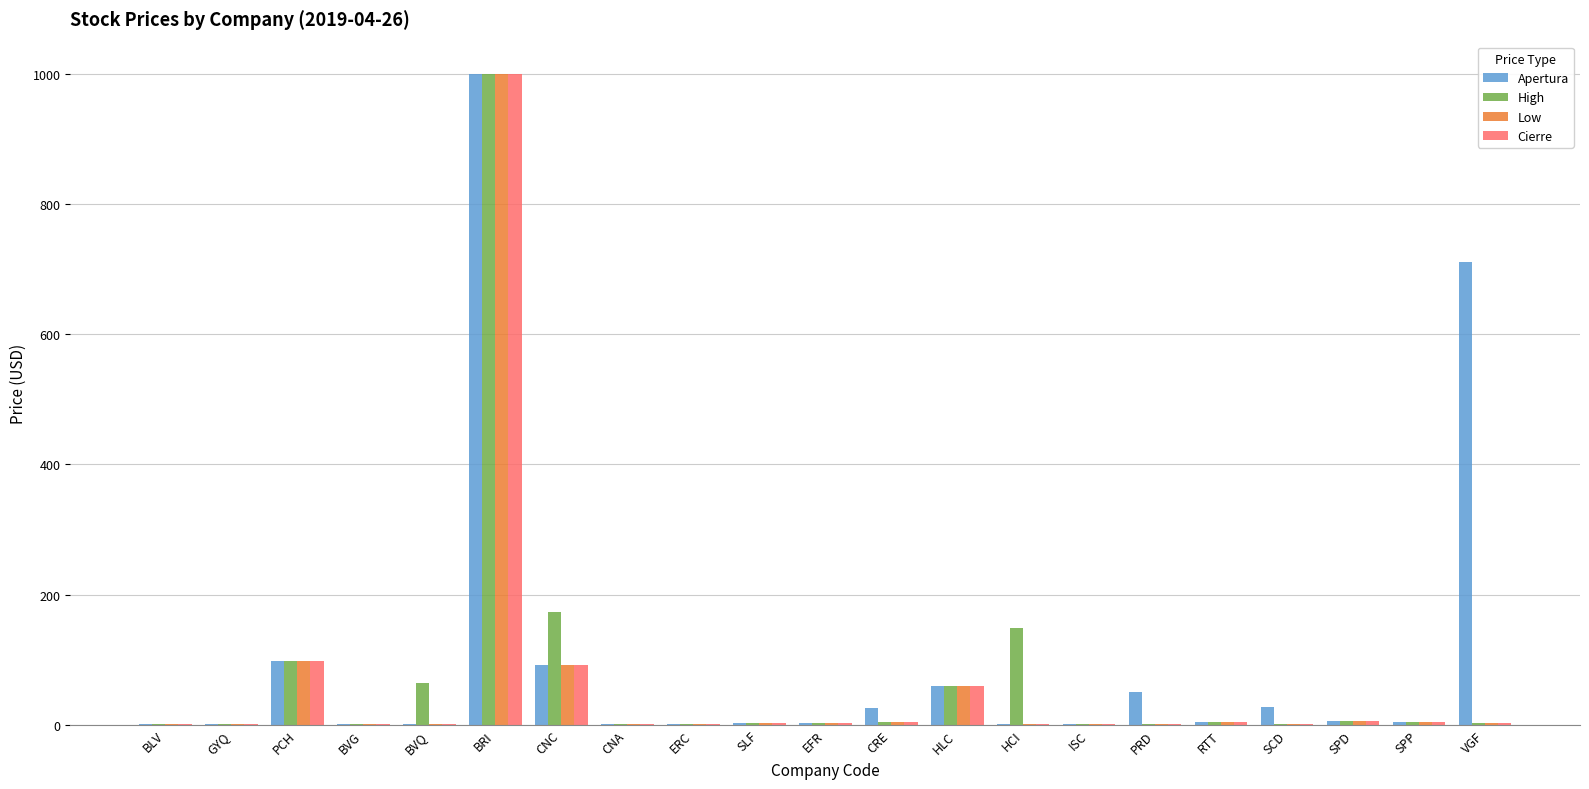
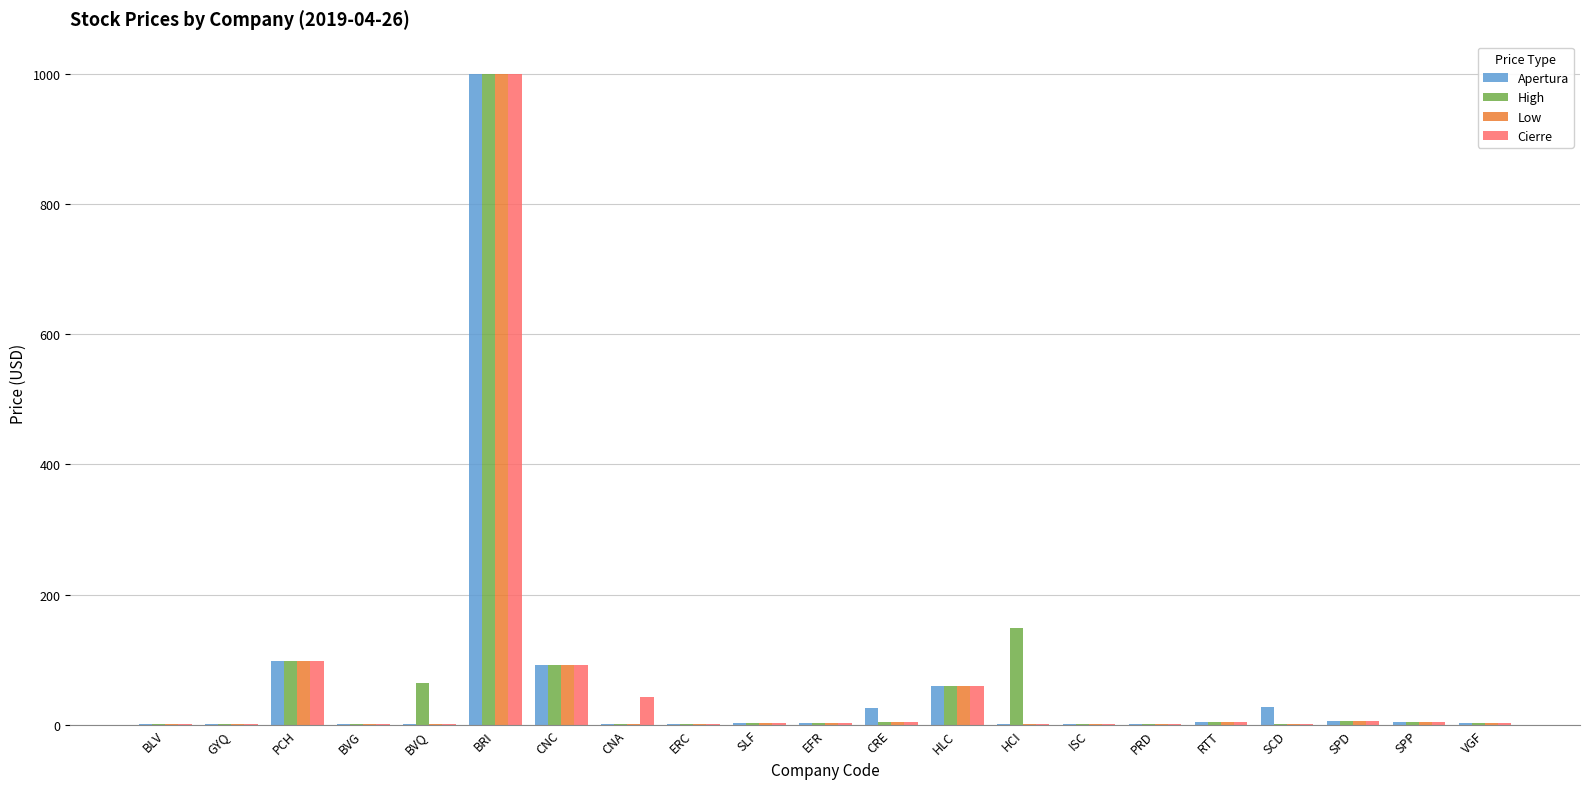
High, CNC: 170 -> 90
Cierre, CNA: 0 -> 40
Apertura, PRD: 50 -> 0
Apertura, VGF: 710 -> 0
